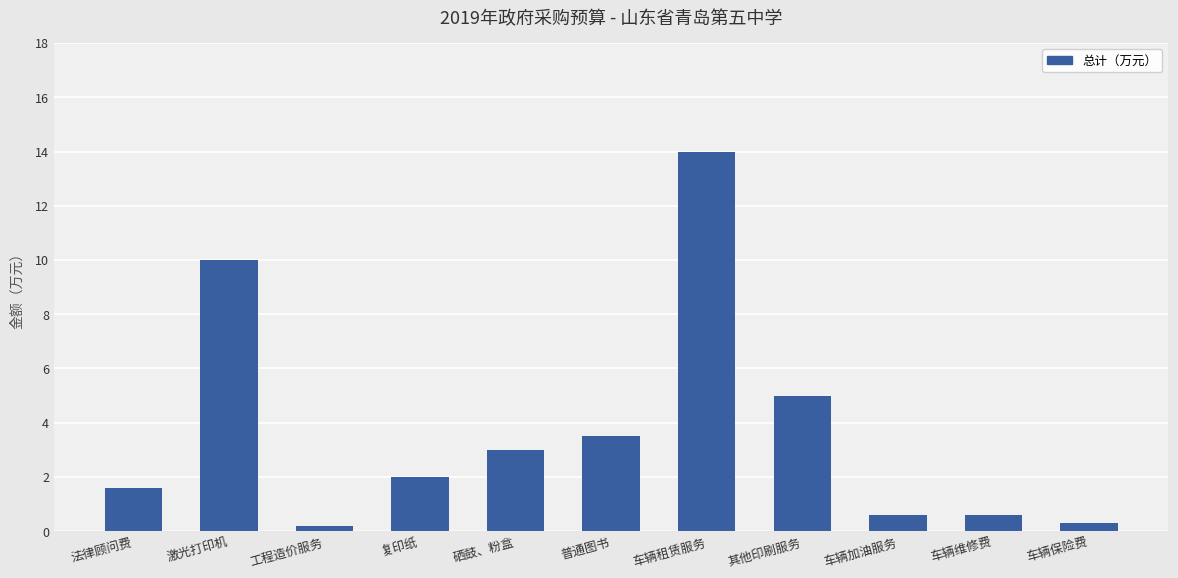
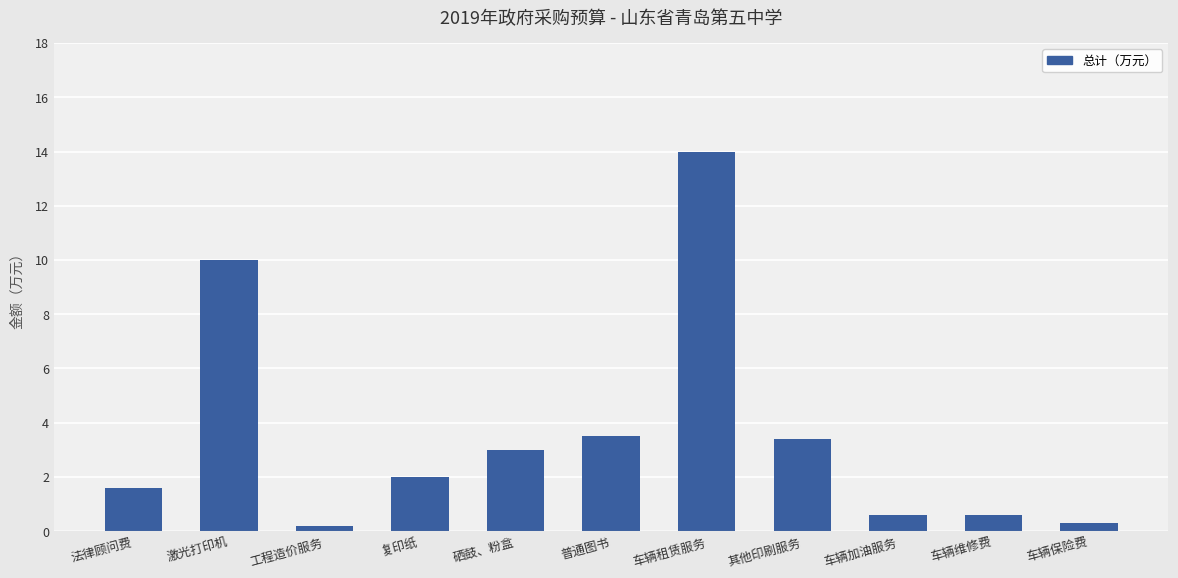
其他印刷服务: 5.0 -> 3.4
